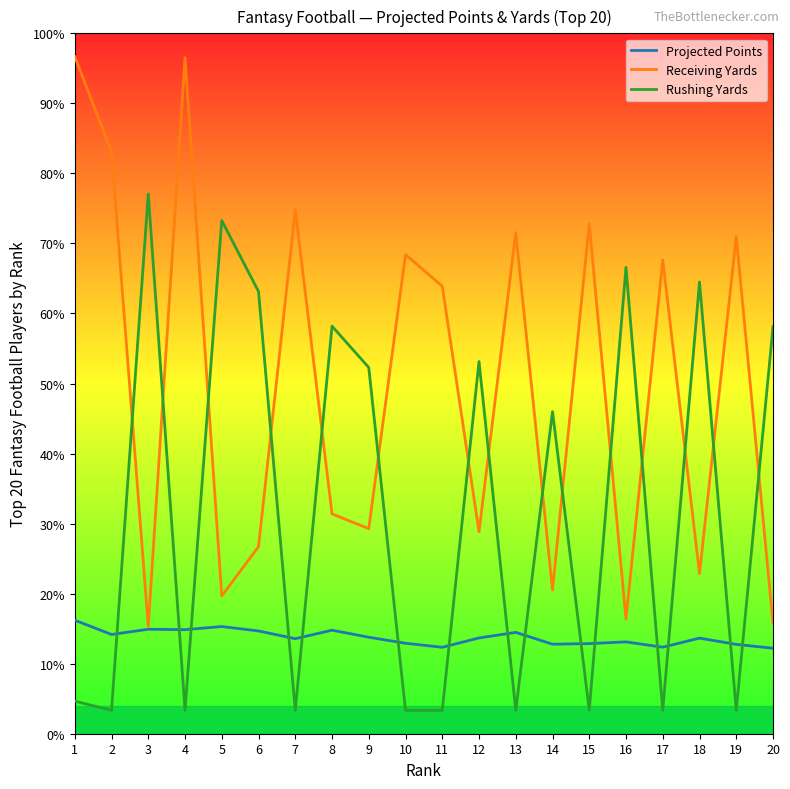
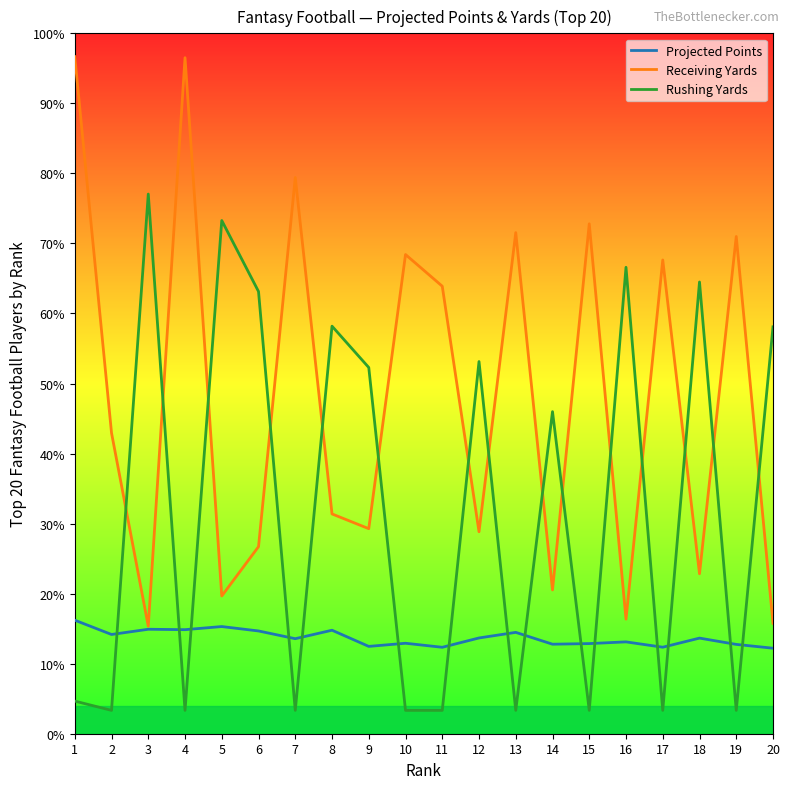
Receiving Yards, 2: 83% -> 43%
Receiving Yards, 7: 75% -> 79%
Projected Points, 9: 14% -> 12%
